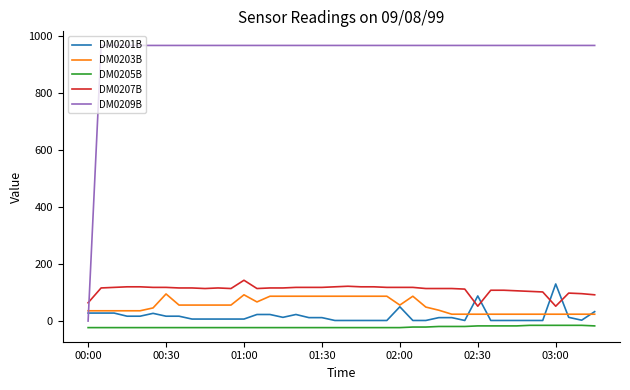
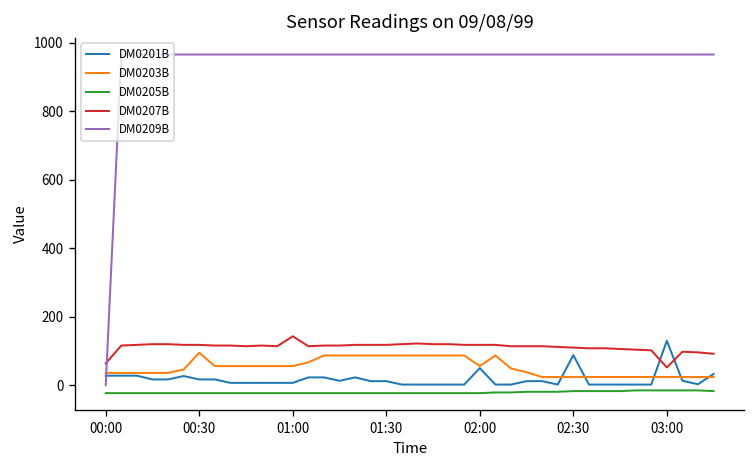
DM0203B, 01:00: 90 -> 60
DM0207B, 02:30: 50 -> 110
